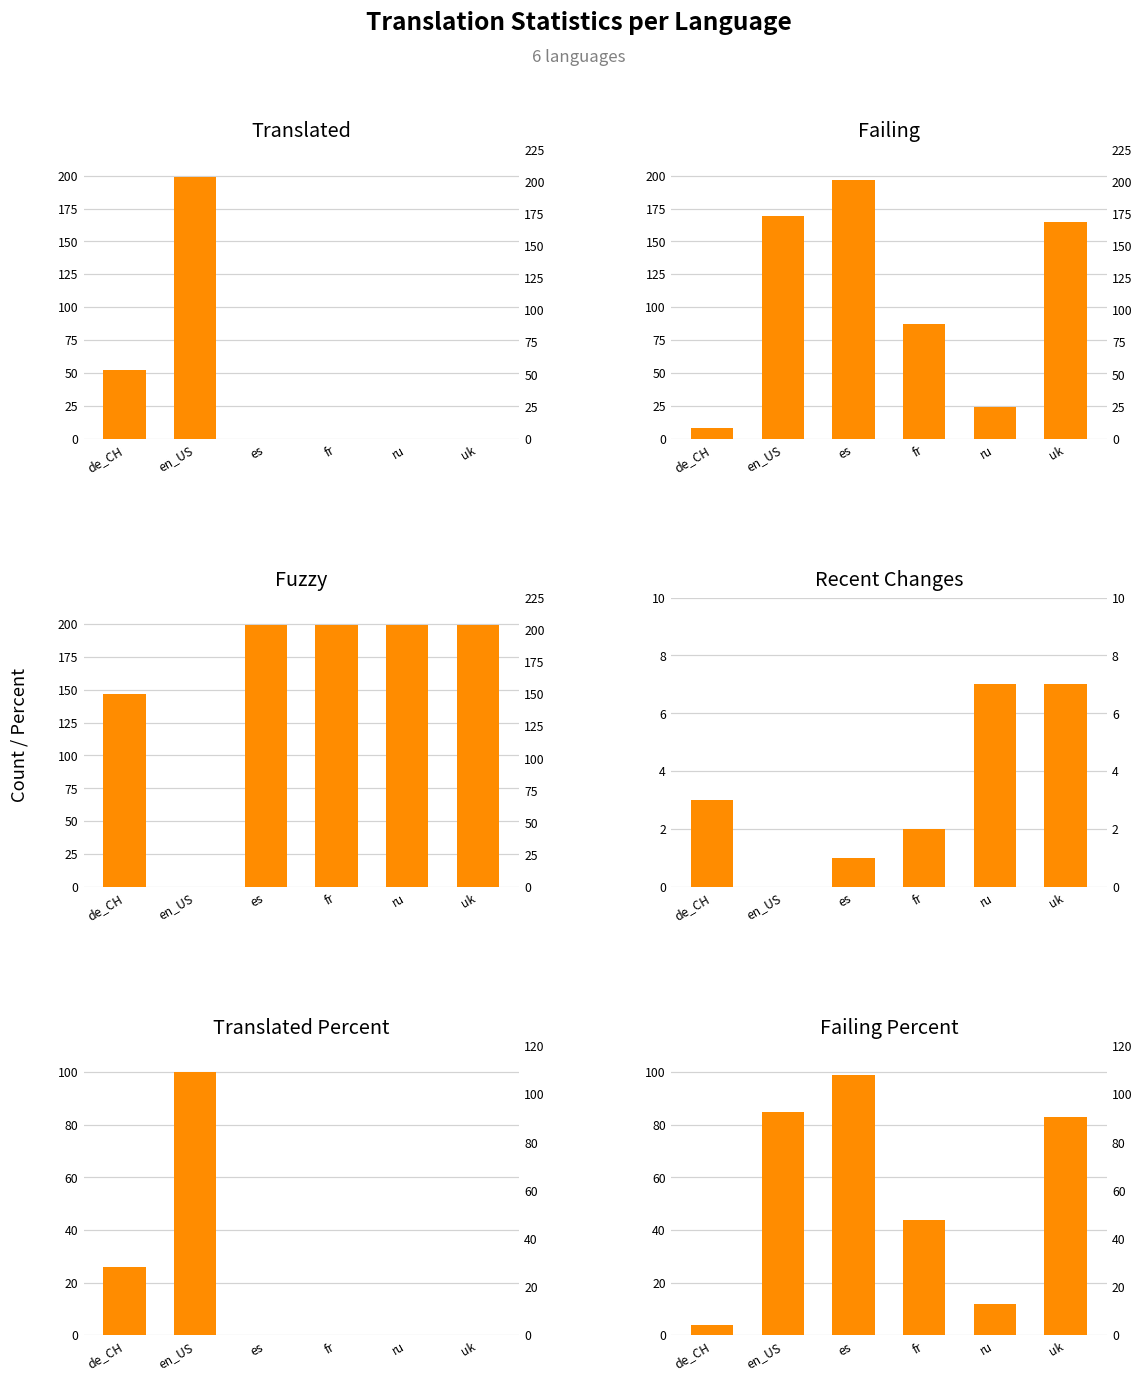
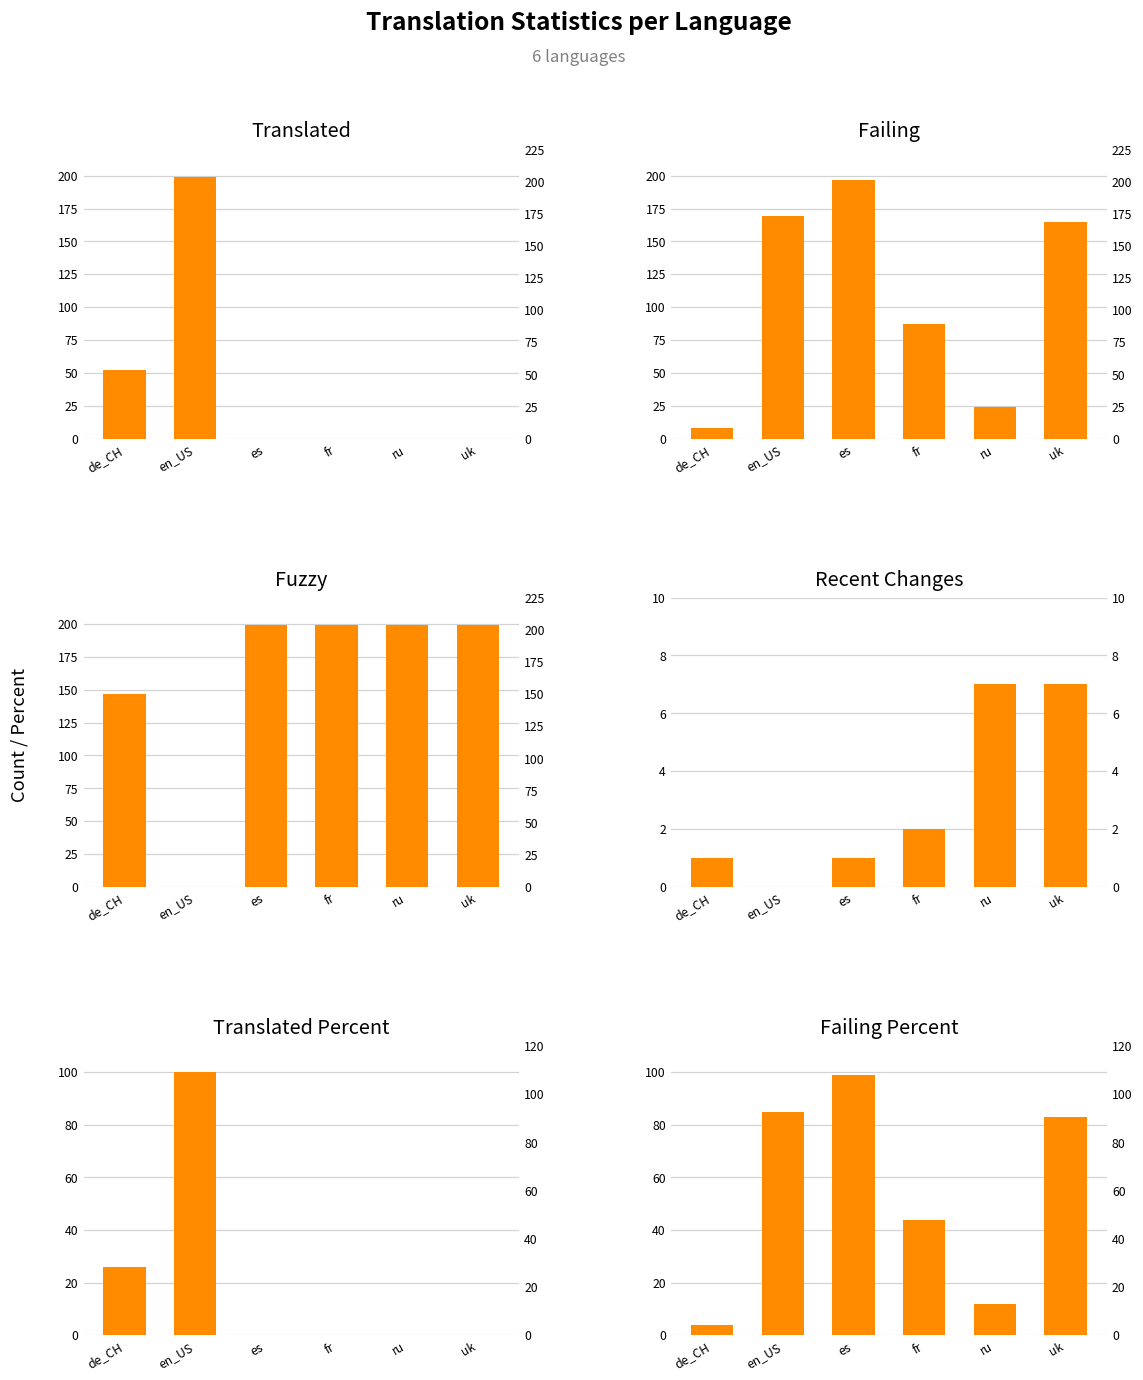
Recent Changes, de_CH: 3 -> 1
